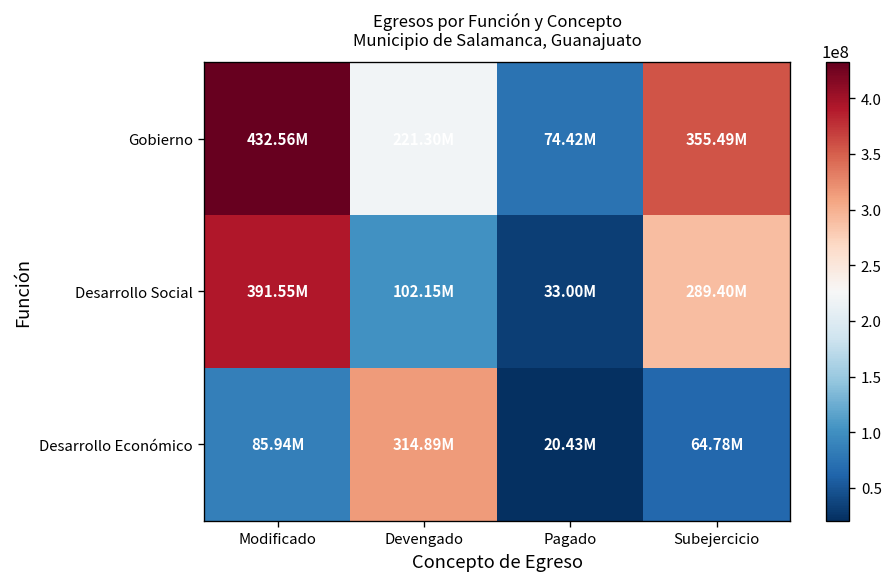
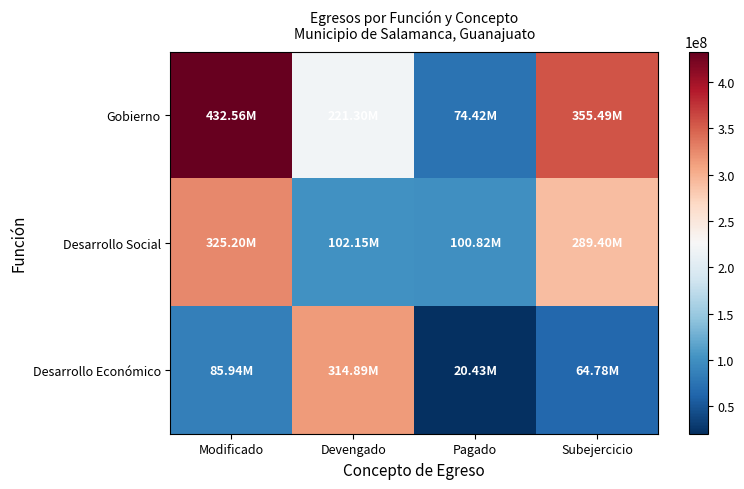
Desarrollo Social, Modificado: 391.55M -> 325.20M
Desarrollo Social, Pagado: 33.00M -> 100.82M
